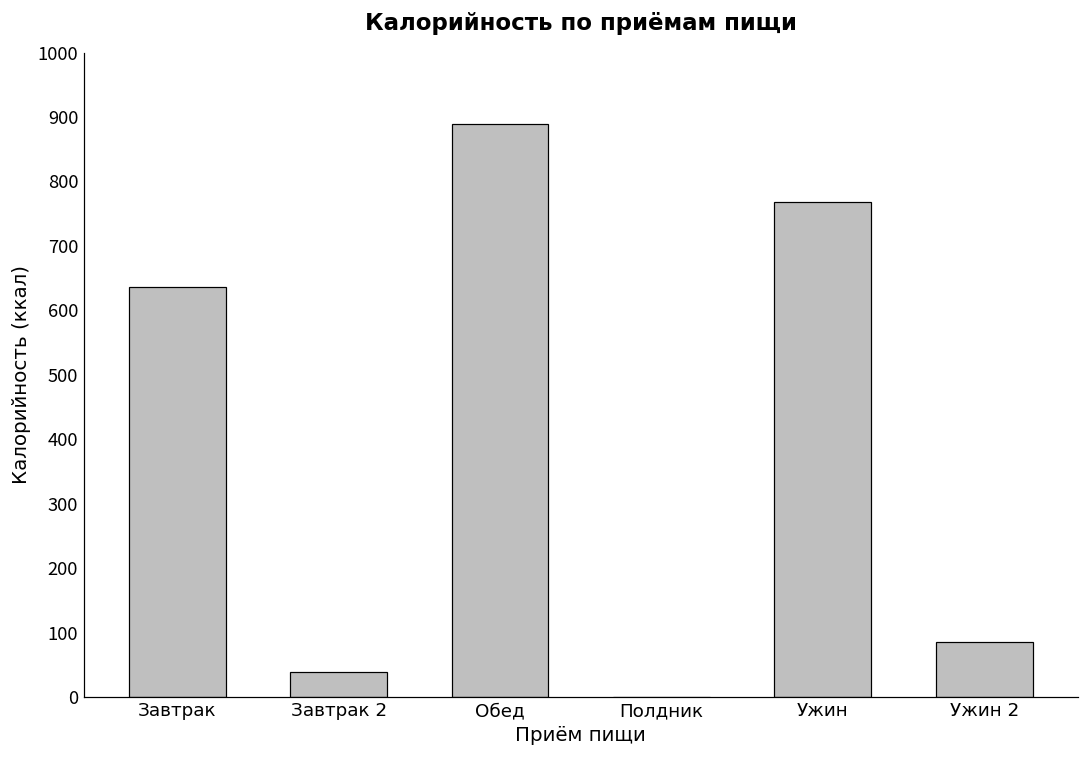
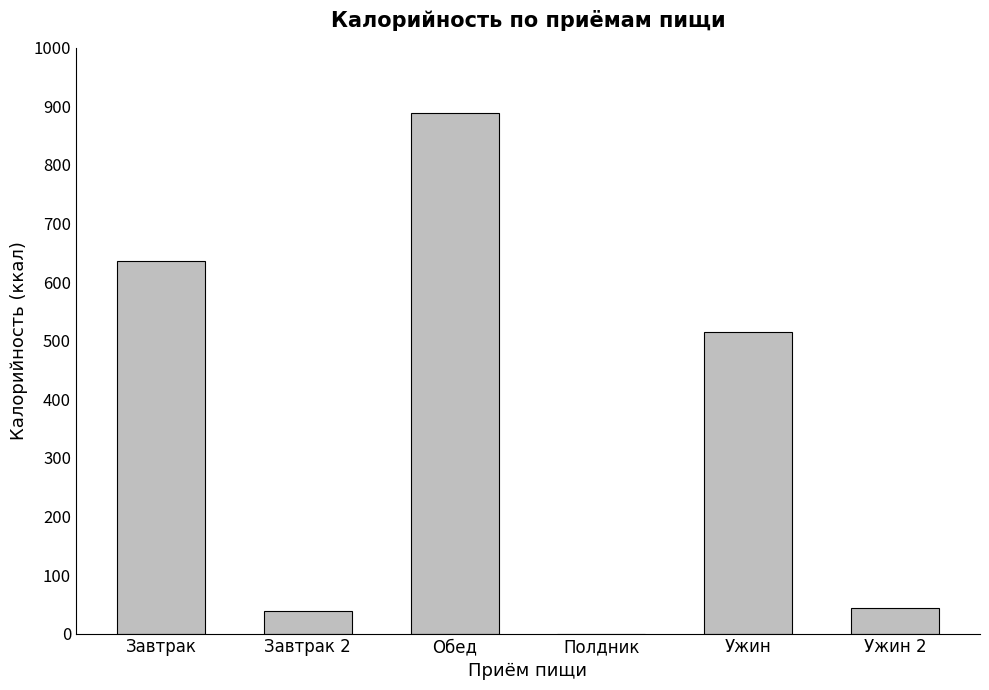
Ужин: 770 -> 510
Ужин 2: 90 -> 40
